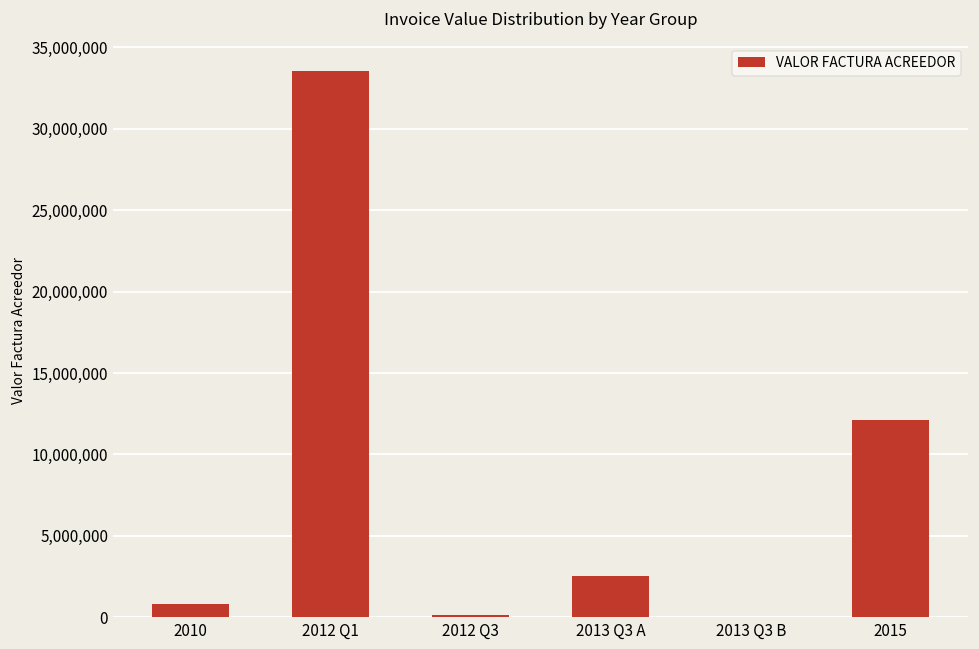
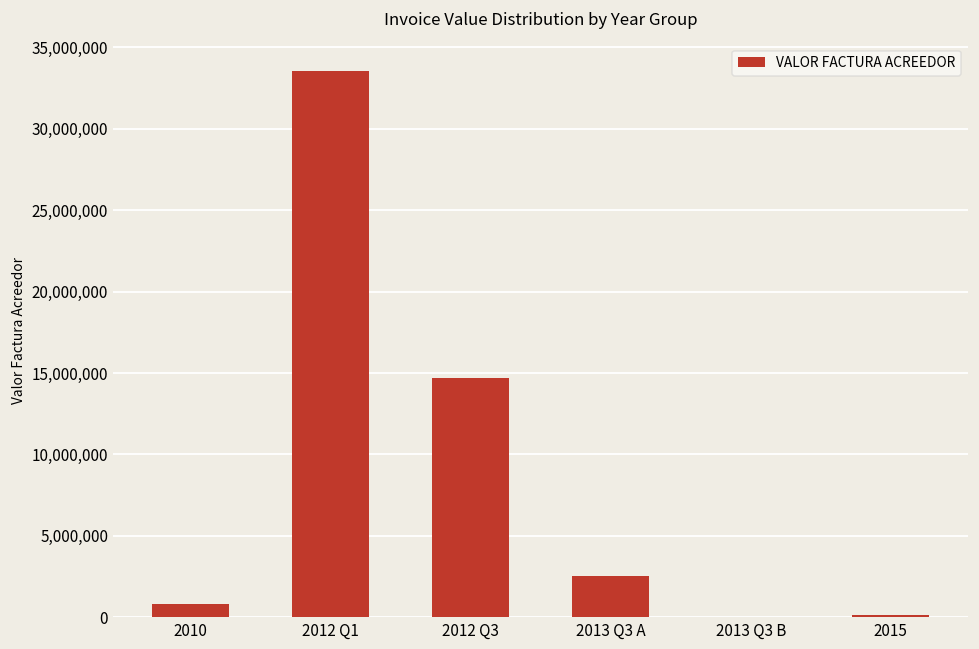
2012 Q3: 200,000 -> 14,700,000
2015: 12,100,000 -> 200,000
